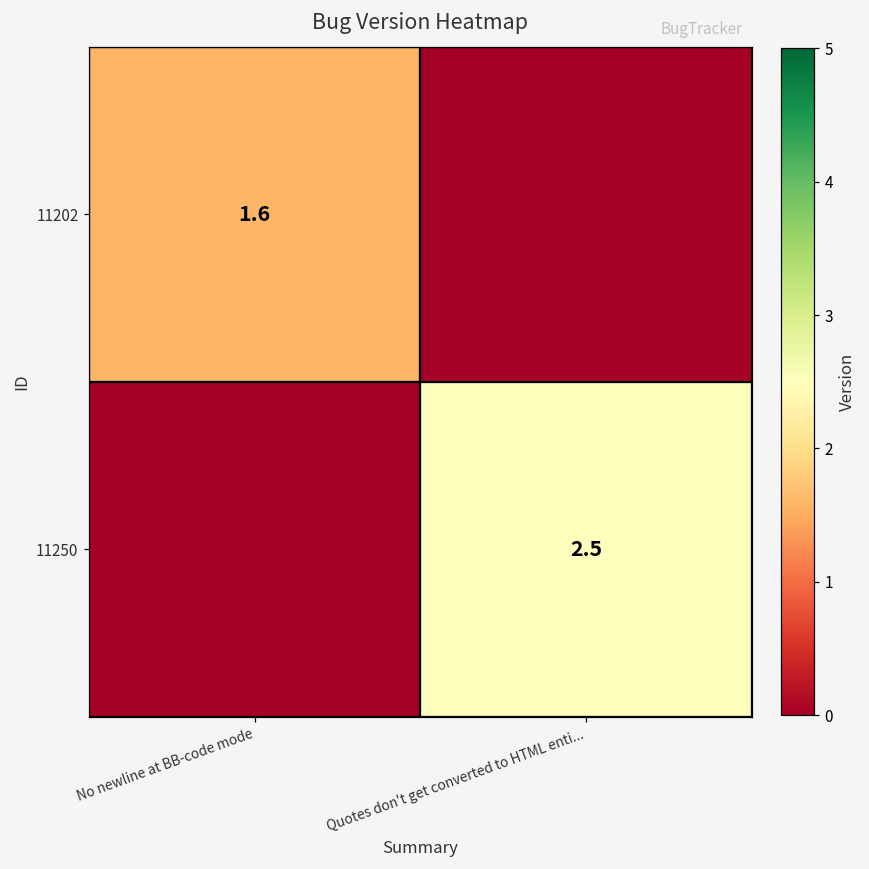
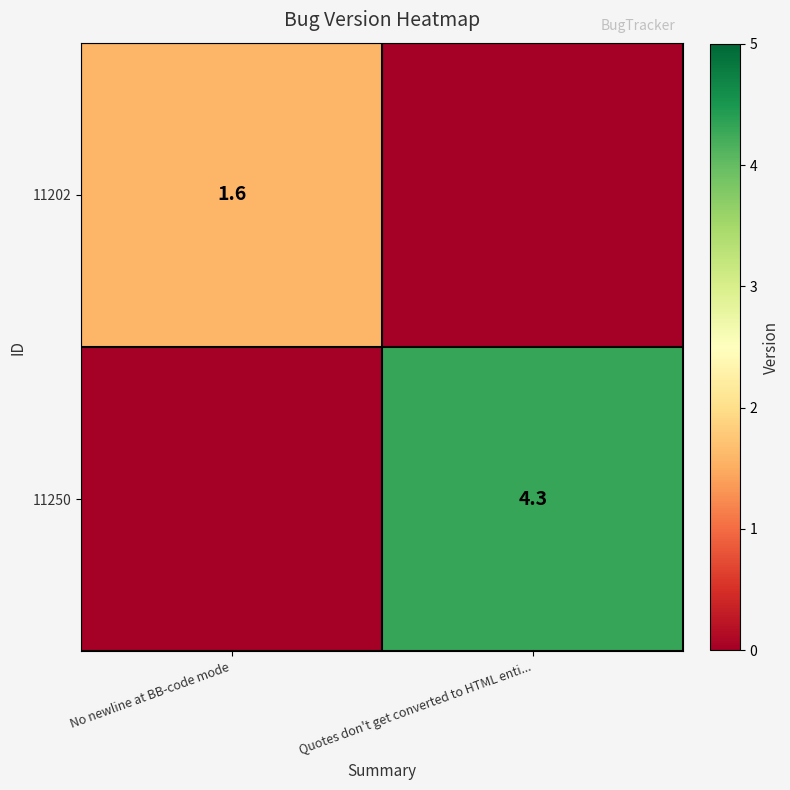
11250, Quotes don't get converted to HTML enti...: 2.5 -> 4.3
